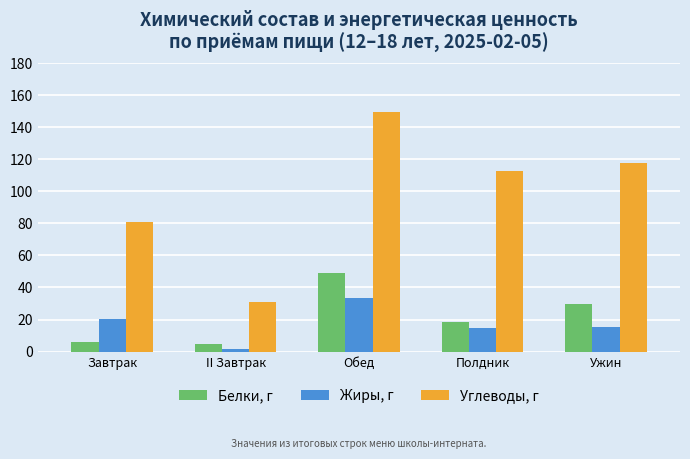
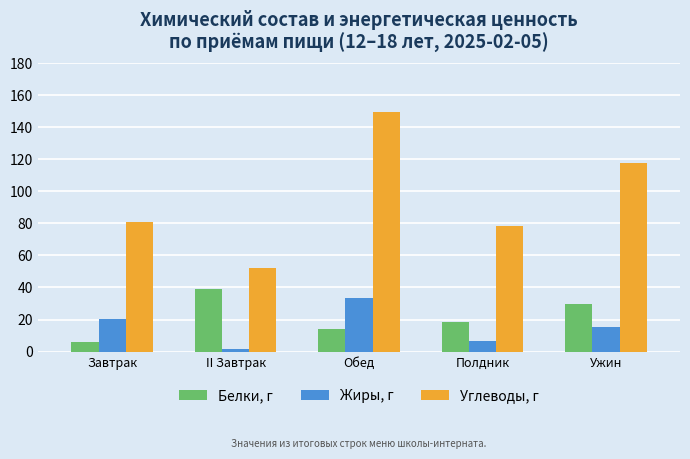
Белки, г, II Завтрак: 5 -> 39
Углеводы, г, II Завтрак: 31 -> 52
Белки, г, Обед: 49 -> 14
Жиры, г, Полдник: 15 -> 6
Углеводы, г, Полдник: 113 -> 78
